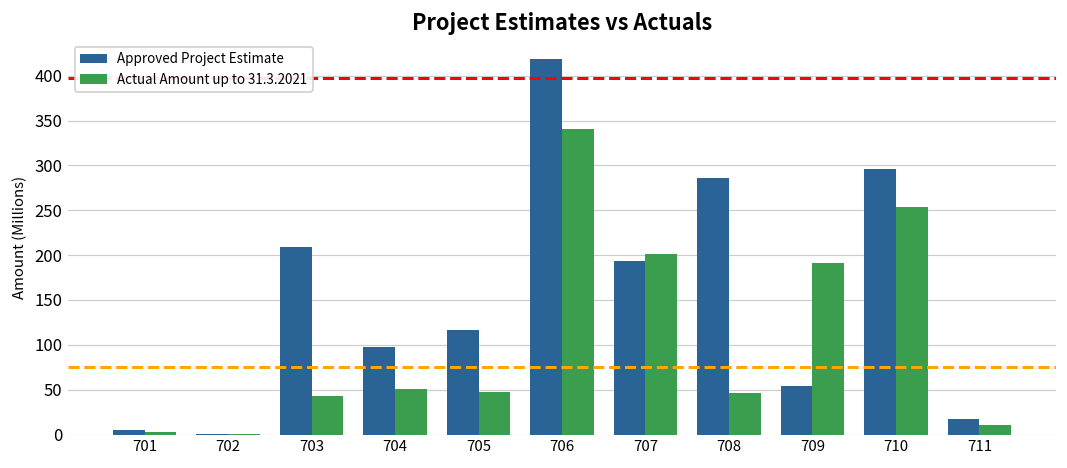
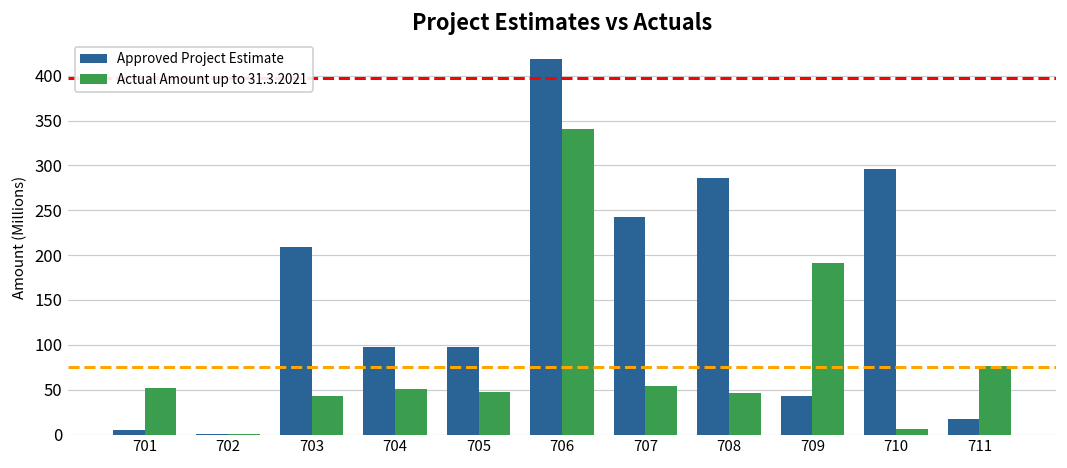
Actual Amount up to 31.3.2021, 701: 0 -> 50
Approved Project Estimate, 705: 120 -> 100
Approved Project Estimate, 707: 190 -> 240
Actual Amount up to 31.3.2021, 707: 200 -> 50
Approved Project Estimate, 709: 50 -> 40
Actual Amount up to 31.3.2021, 710: 250 -> 10
Actual Amount up to 31.3.2021, 711: 10 -> 80
